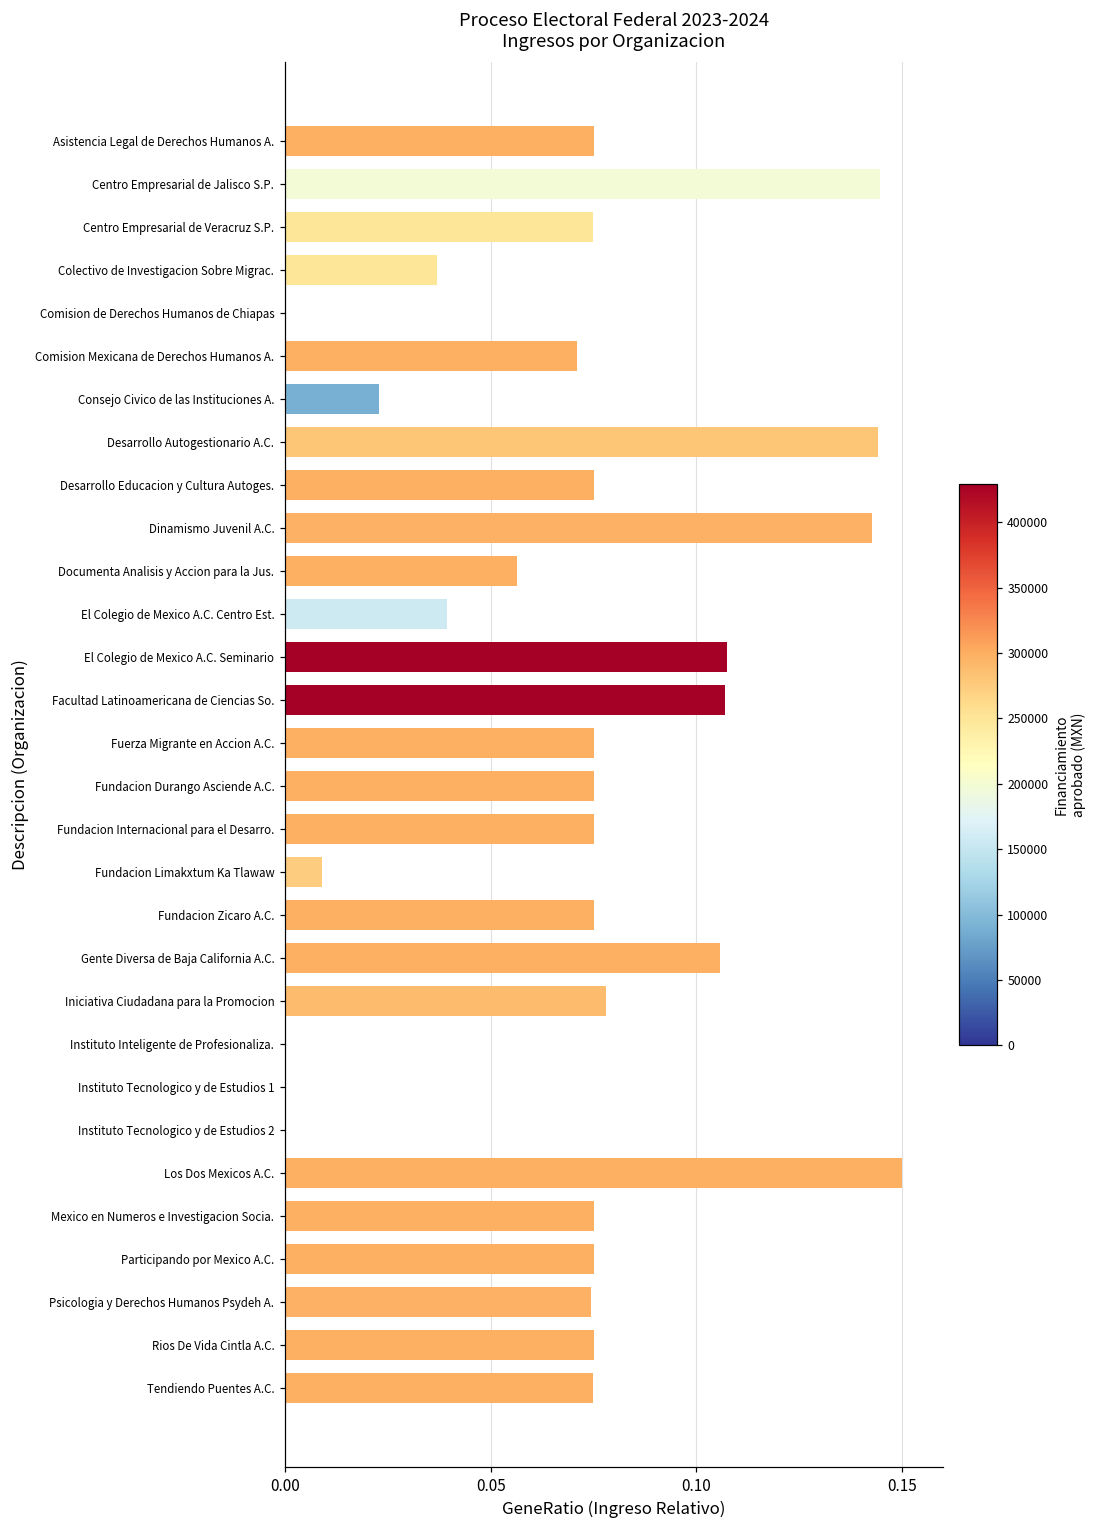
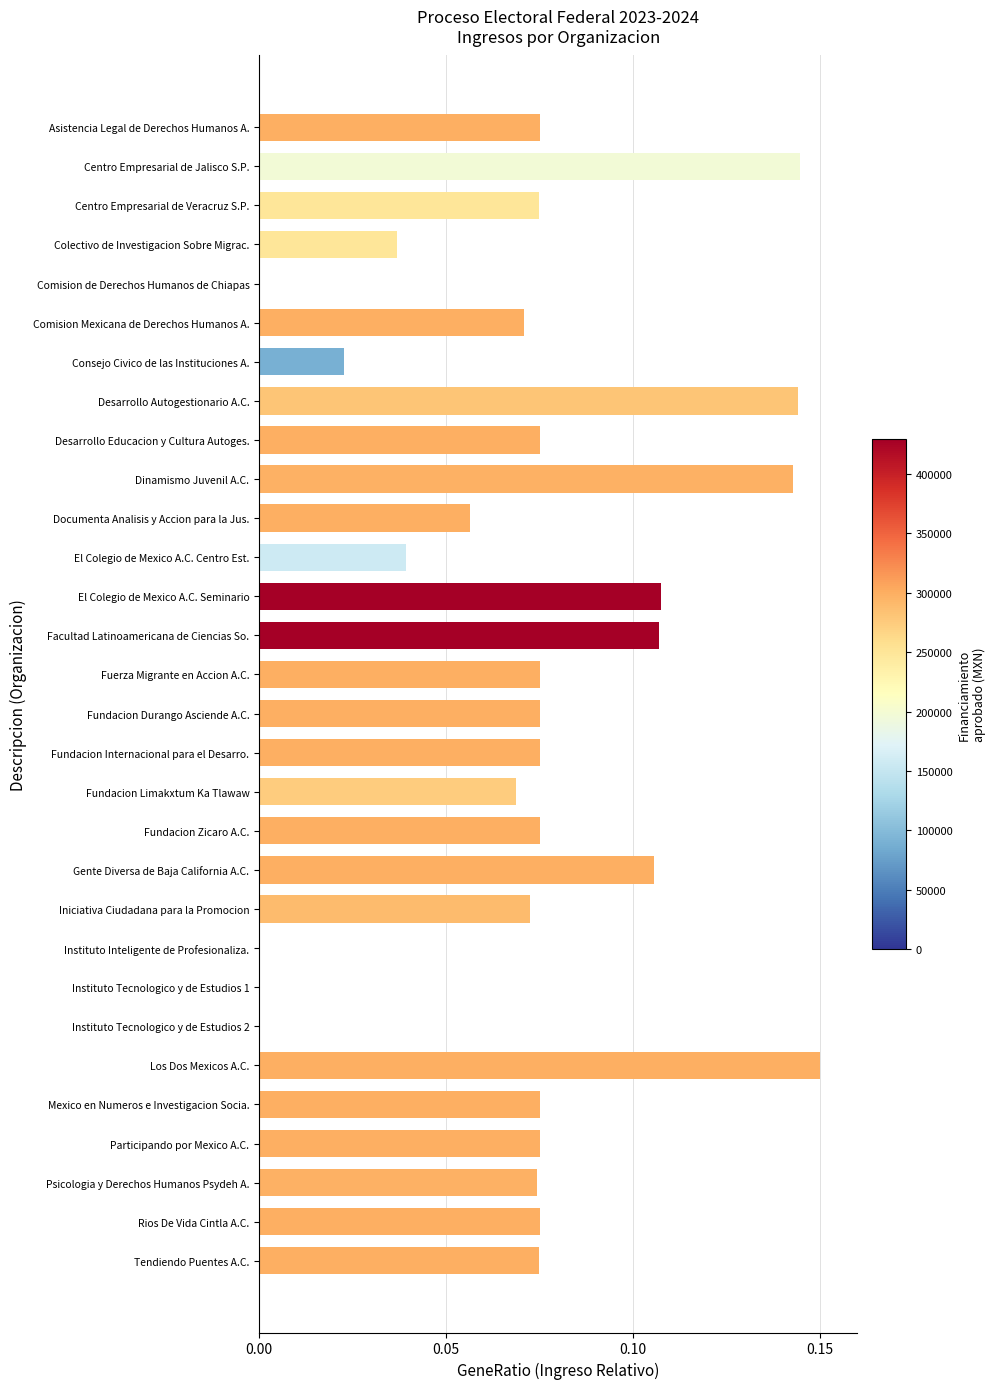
Fundacion Limakxtum Ka Tlawaw: 0.009 -> 0.069
Iniciativa Ciudadana para la Promocion: 0.078 -> 0.073
